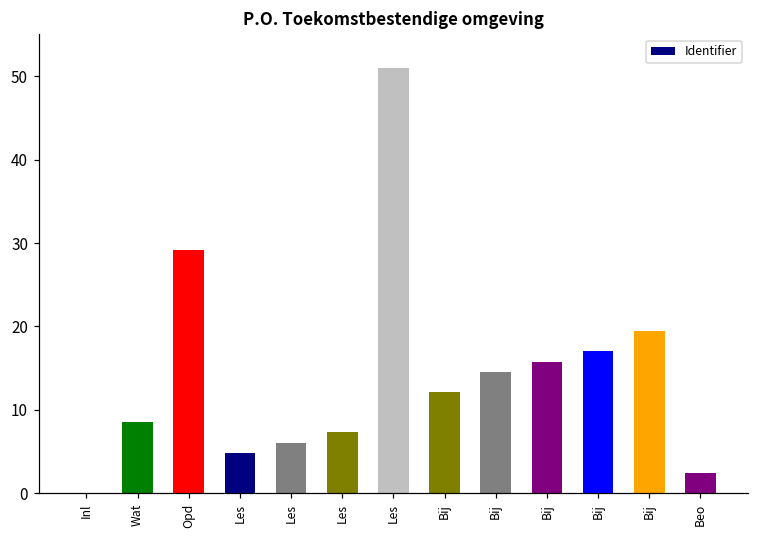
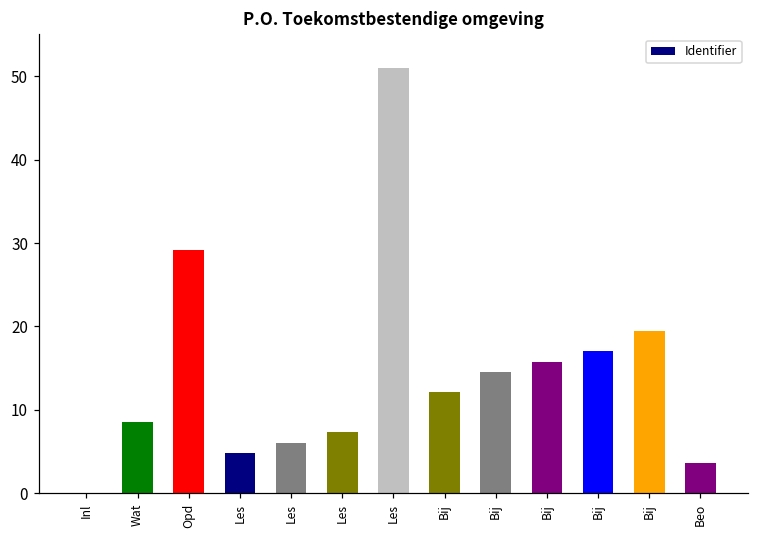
Beo: 2 -> 4
